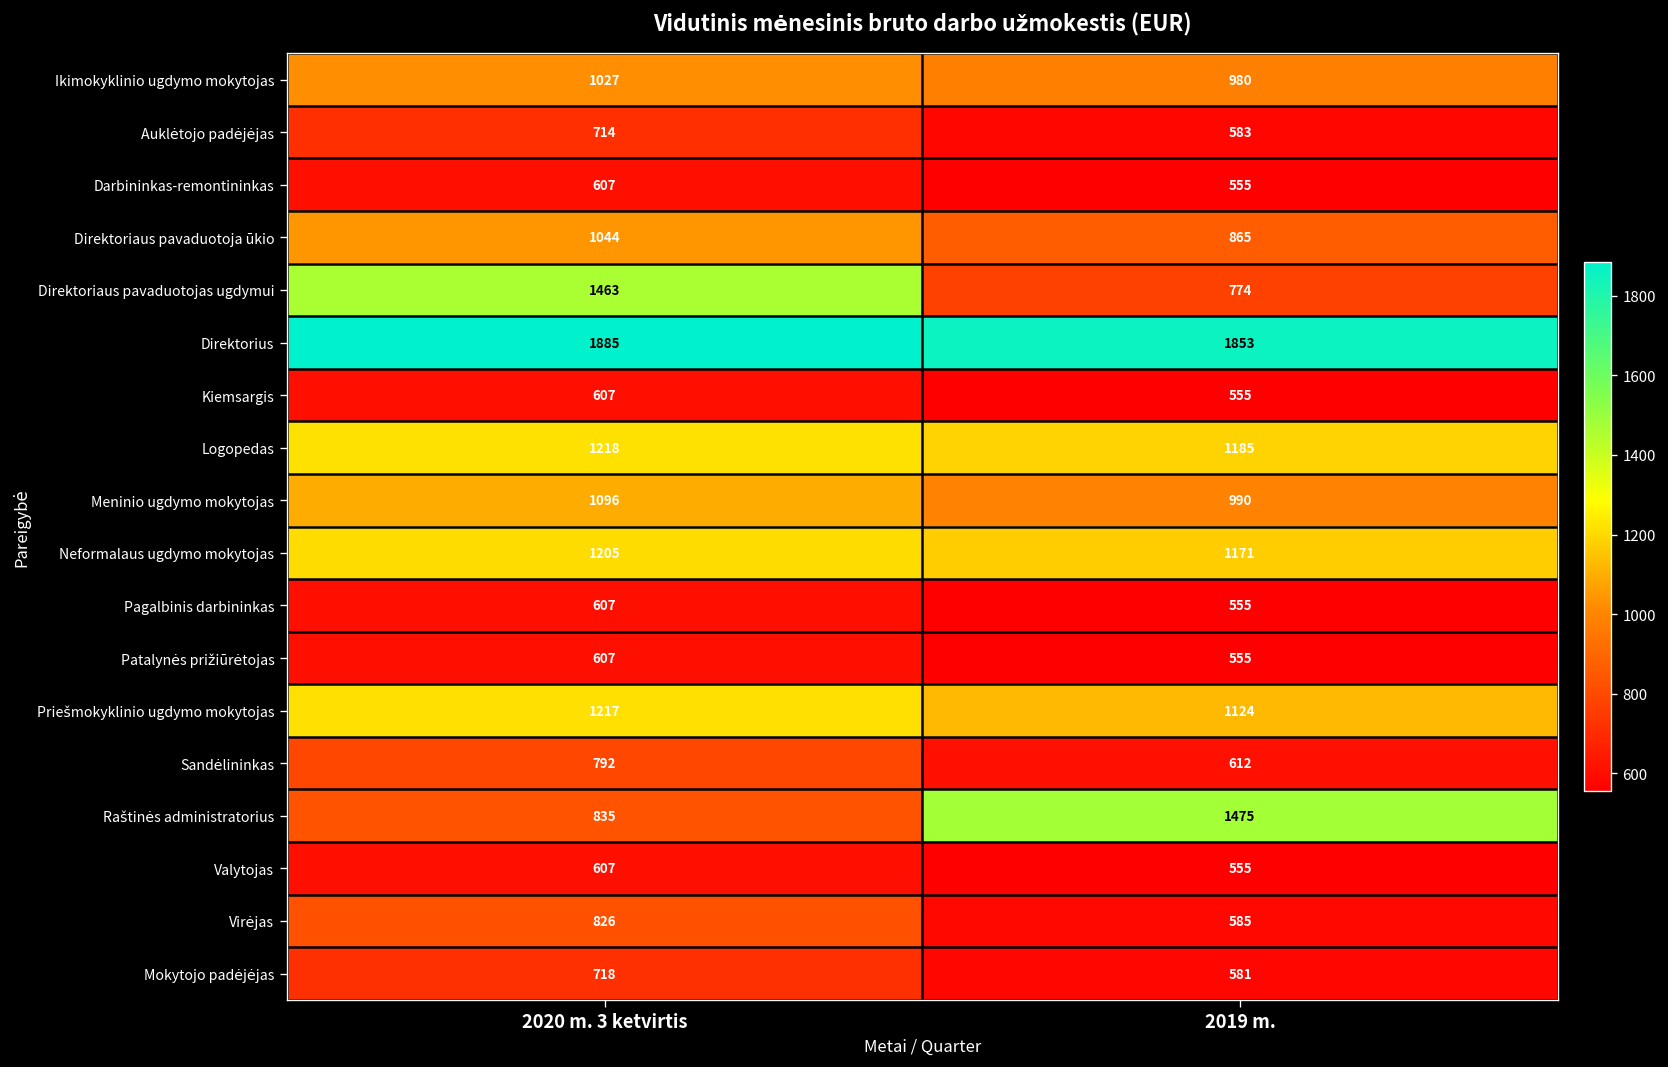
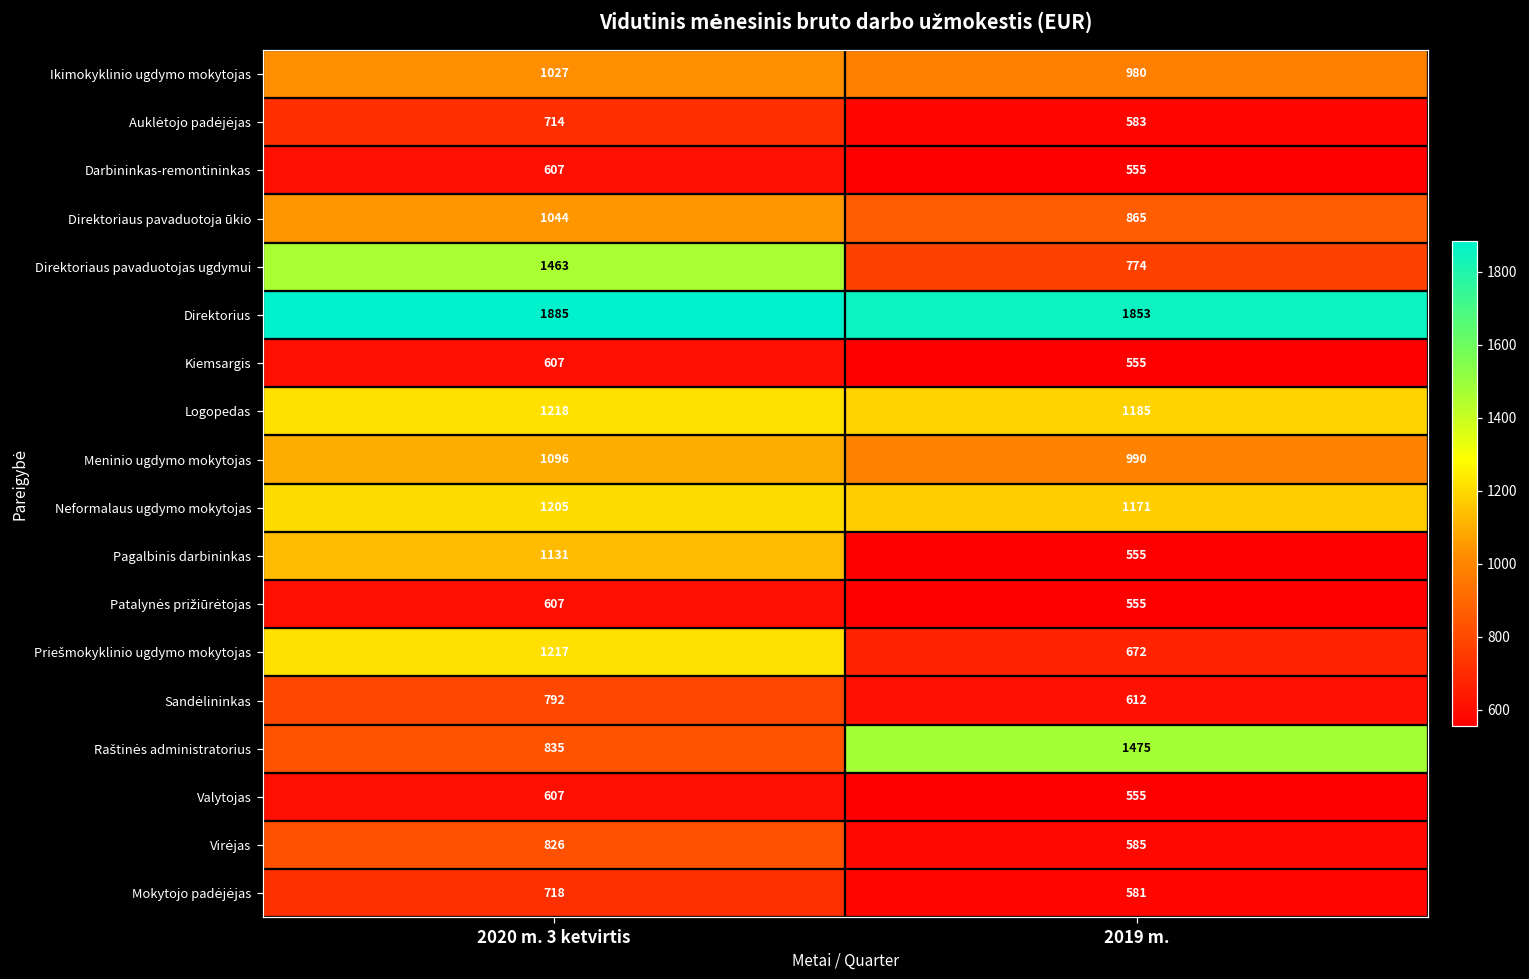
Pagalbinis darbininkas, 2020 m. 3 ketvirtis: 607 -> 1131
Priešmokyklinio ugdymo mokytojas, 2019 m.: 1124 -> 672
